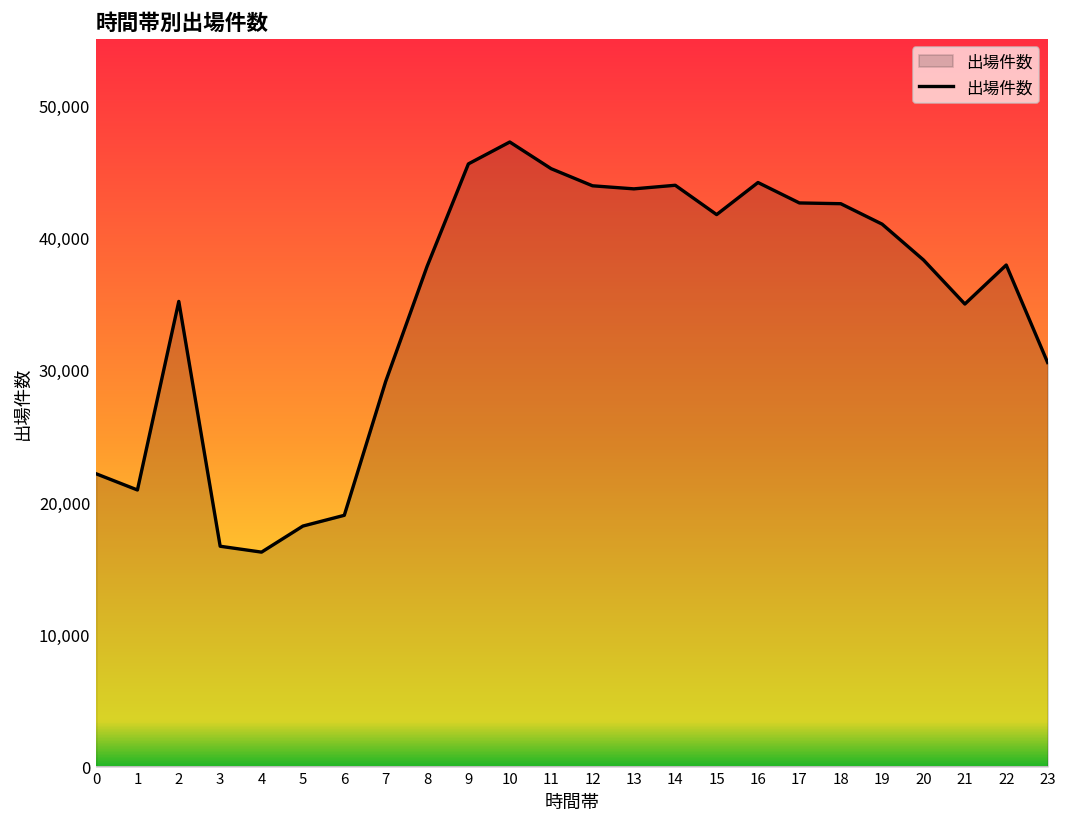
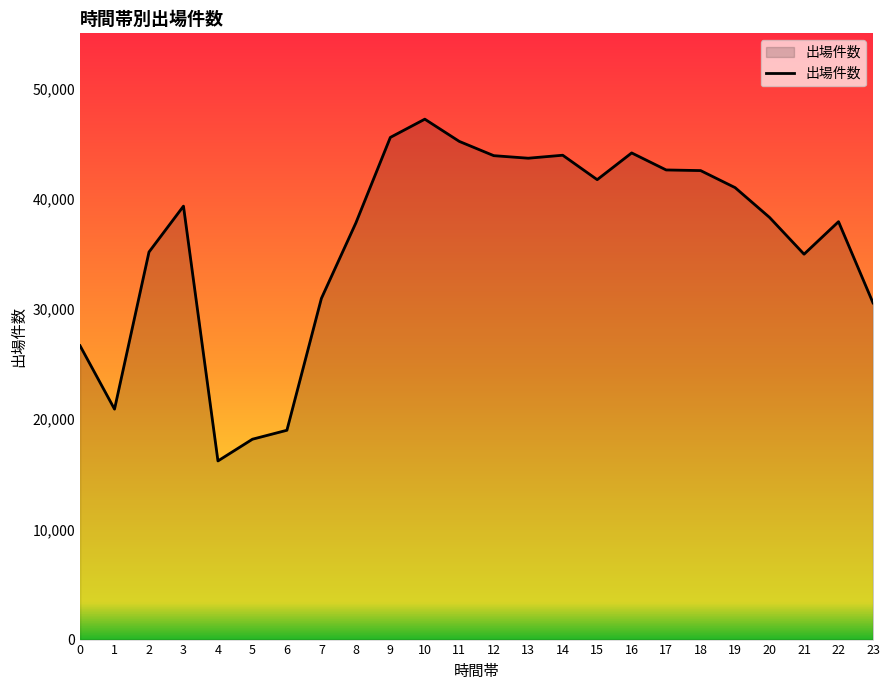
0: 22,100 -> 26,700
3: 16,700 -> 39,300
7: 29,100 -> 30,900
